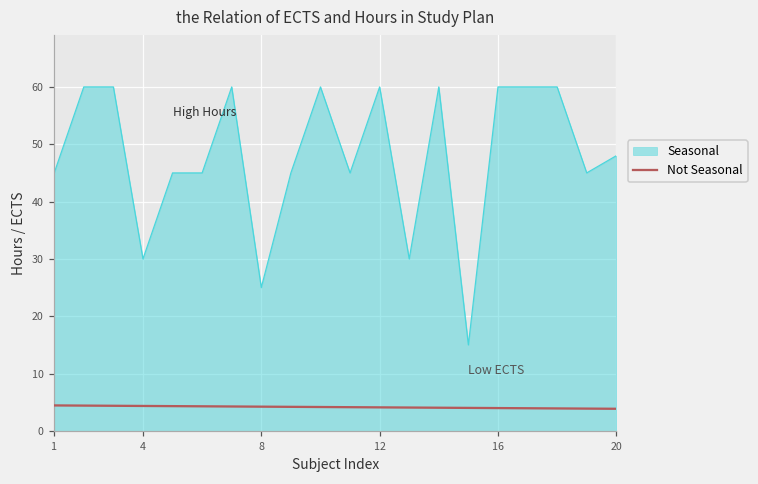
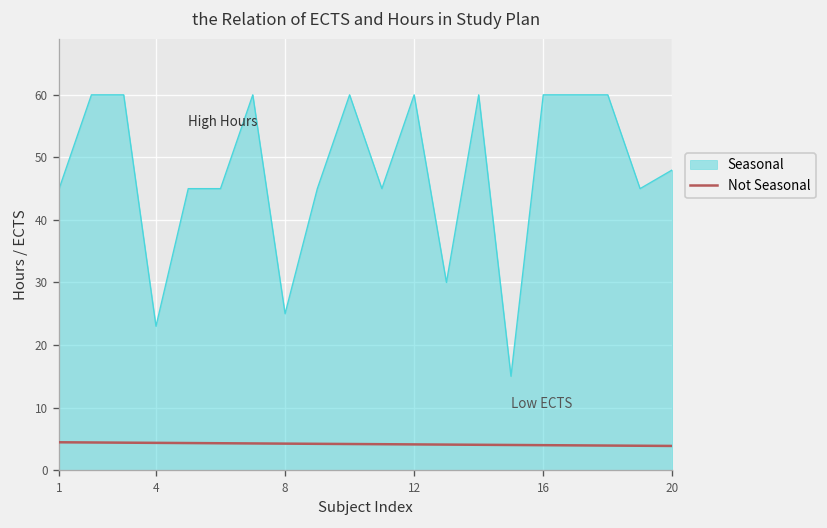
Seasonal, 4: 30 -> 23
